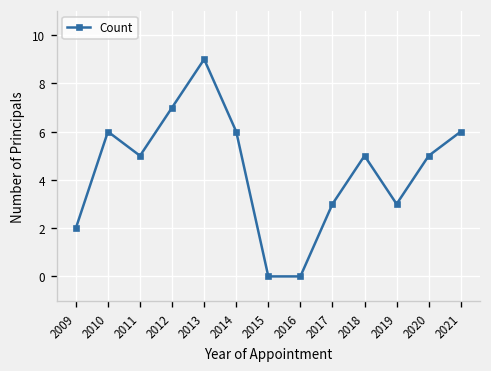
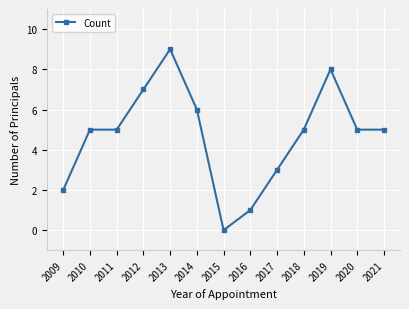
2010: 6 -> 5
2016: 0 -> 1
2019: 3 -> 8
2021: 6 -> 5
